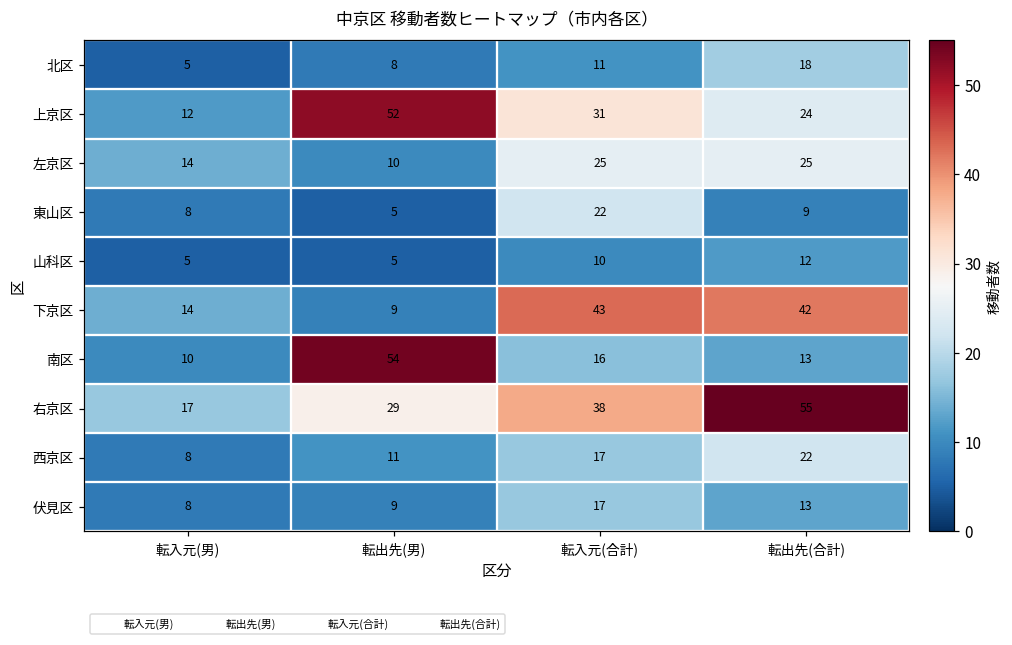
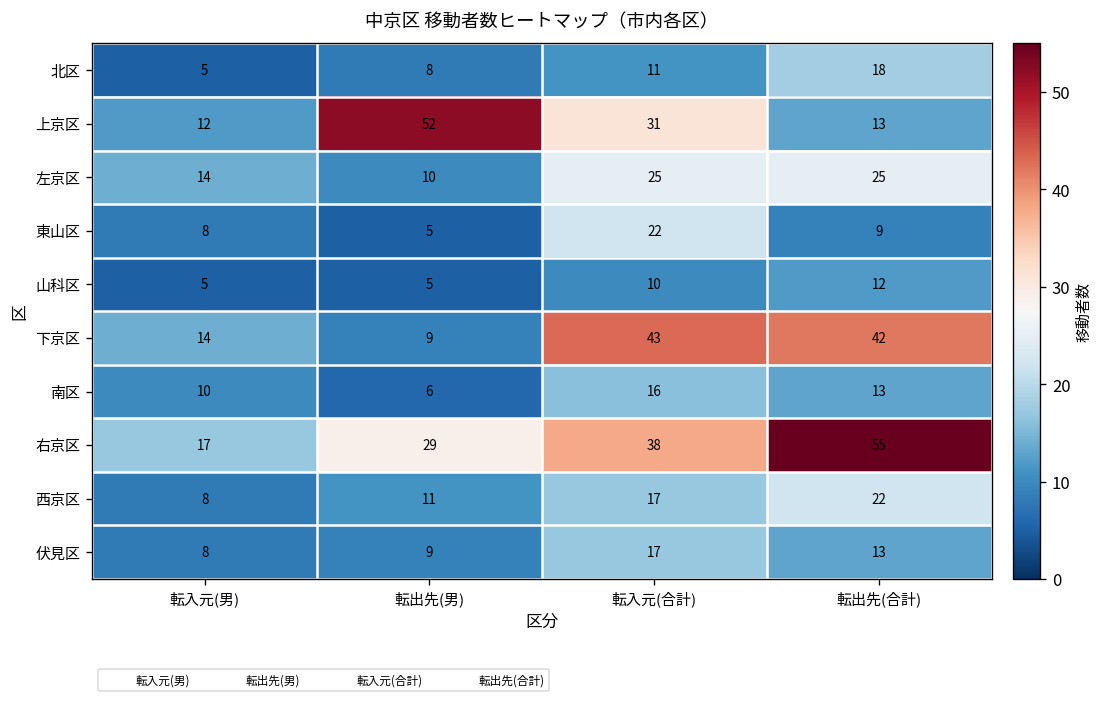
上京区, 転出先(合計): 24 -> 13
南区, 転出先(男): 54 -> 6
